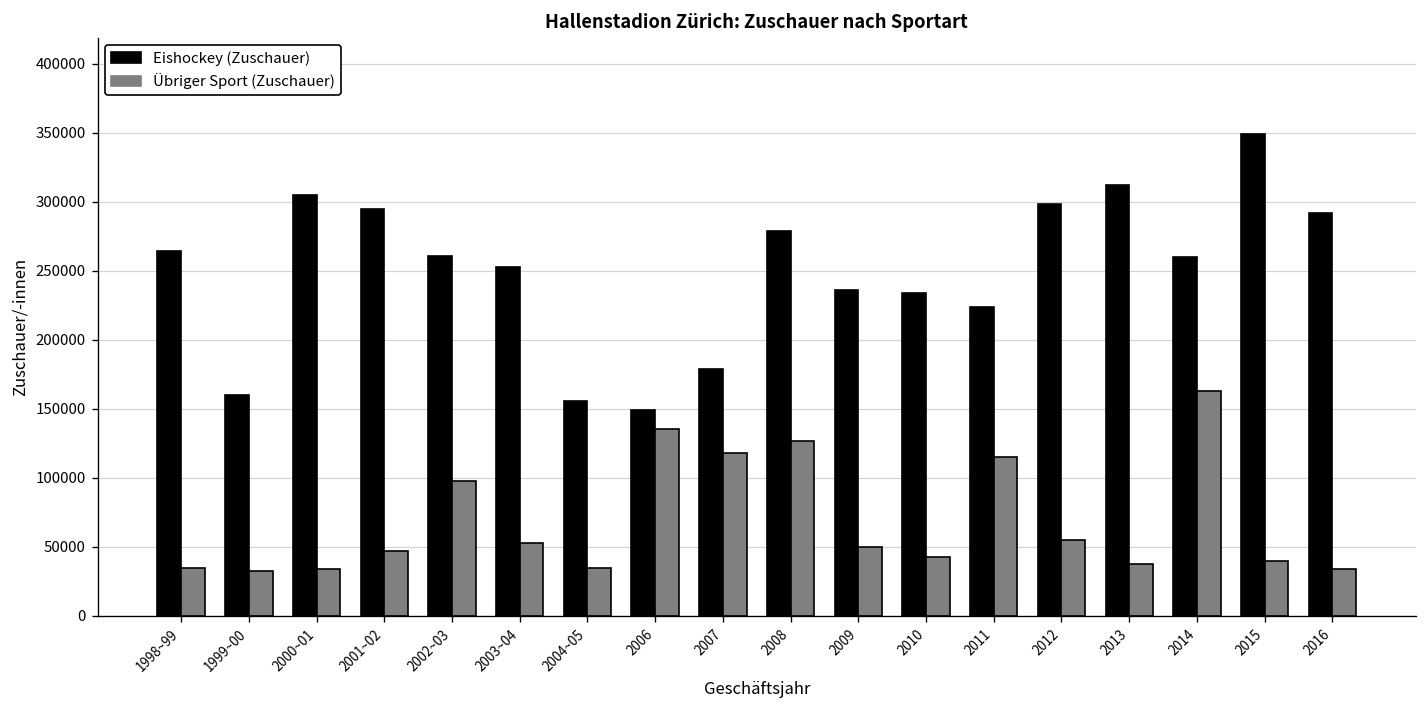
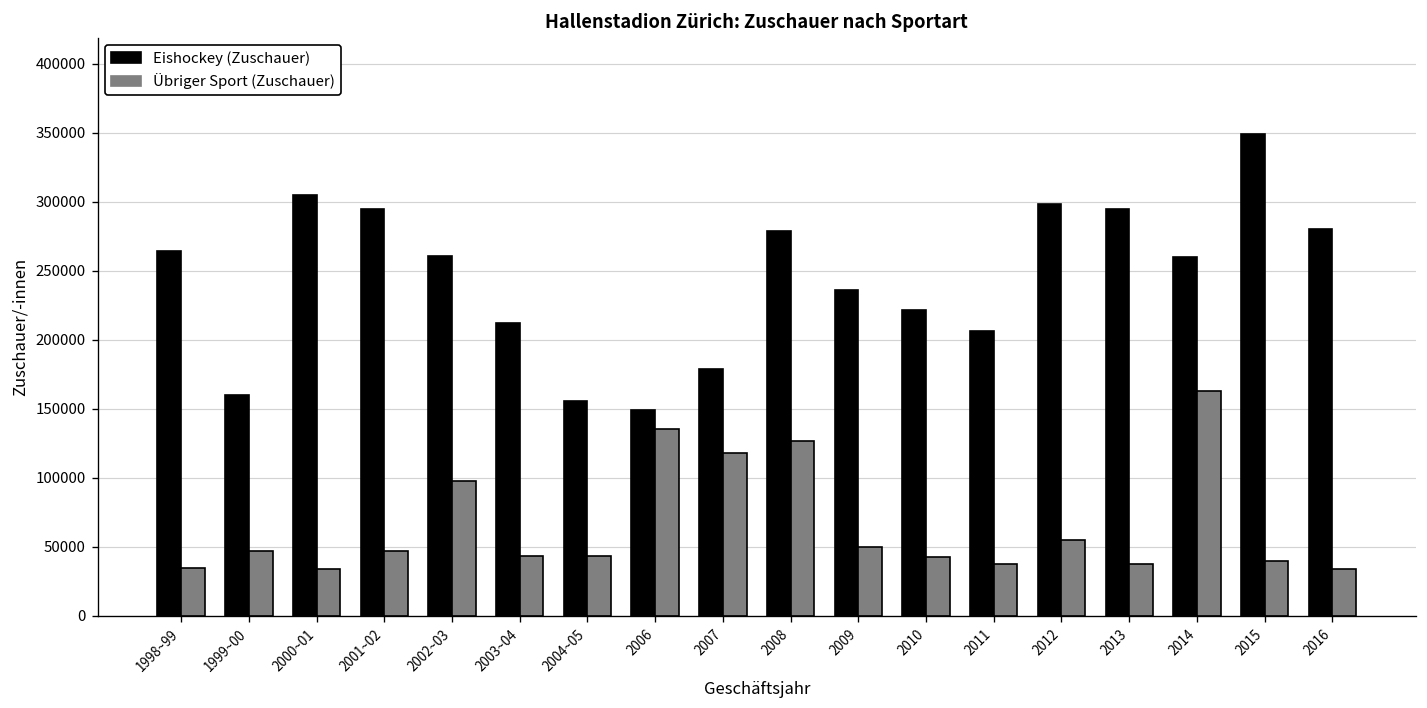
Übriger Sport (Zuschauer), 1999~00: 32000 -> 47000
Eishockey (Zuschauer), 2003~04: 253000 -> 212000
Übriger Sport (Zuschauer), 2003~04: 53000 -> 43000
Übriger Sport (Zuschauer), 2004~05: 34000 -> 43000
Eishockey (Zuschauer), 2010: 234000 -> 221000
Eishockey (Zuschauer), 2011: 224000 -> 206000
Übriger Sport (Zuschauer), 2011: 115000 -> 37000
Eishockey (Zuschauer), 2013: 312000 -> 295000
Eishockey (Zuschauer), 2016: 292000 -> 280000
